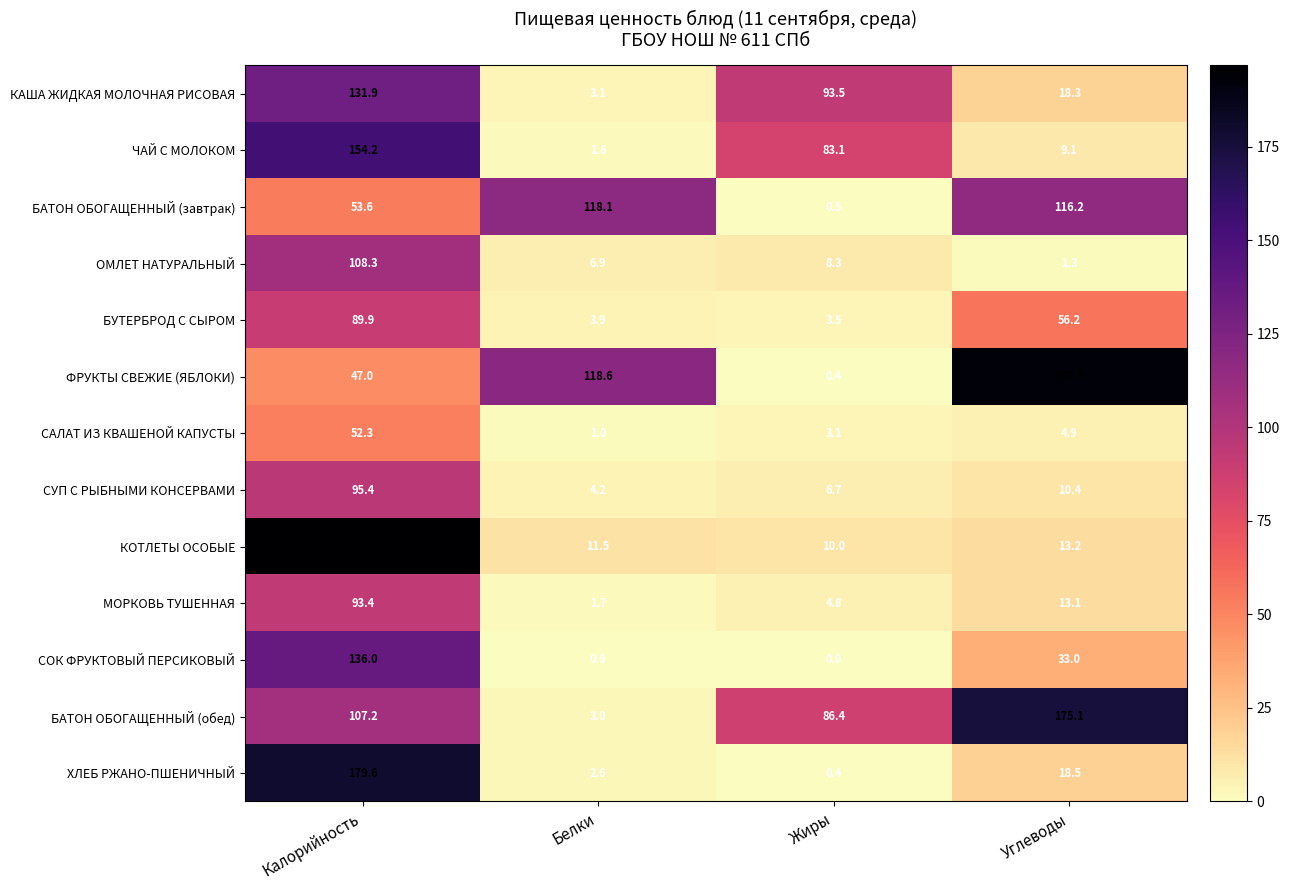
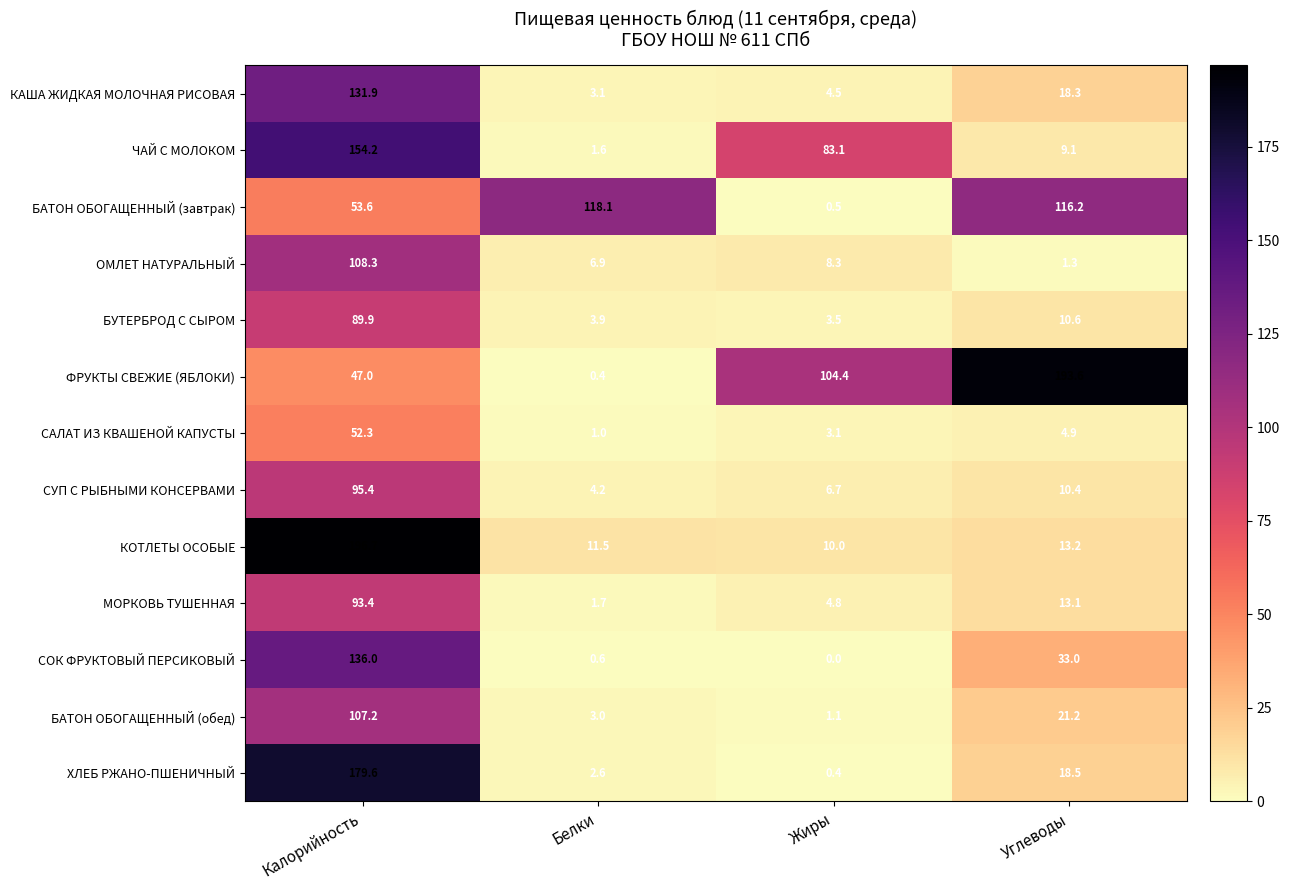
КАША ЖИДКАЯ МОЛОЧНАЯ РИСОВАЯ, Жиры: 93.5 -> 4.5
БУТЕРБРОД С СЫРОМ, Углеводы: 56.2 -> 10.6
ФРУКТЫ СВЕЖИЕ (ЯБЛОКИ), Белки: 118.6 -> 0.4
ФРУКТЫ СВЕЖИЕ (ЯБЛОКИ), Жиры: 0.4 -> 104.4
БАТОН ОБОГАЩЕННЫЙ (обед), Жиры: 86.4 -> 1.1
БАТОН ОБОГАЩЕННЫЙ (обед), Углеводы: 175.1 -> 21.2
